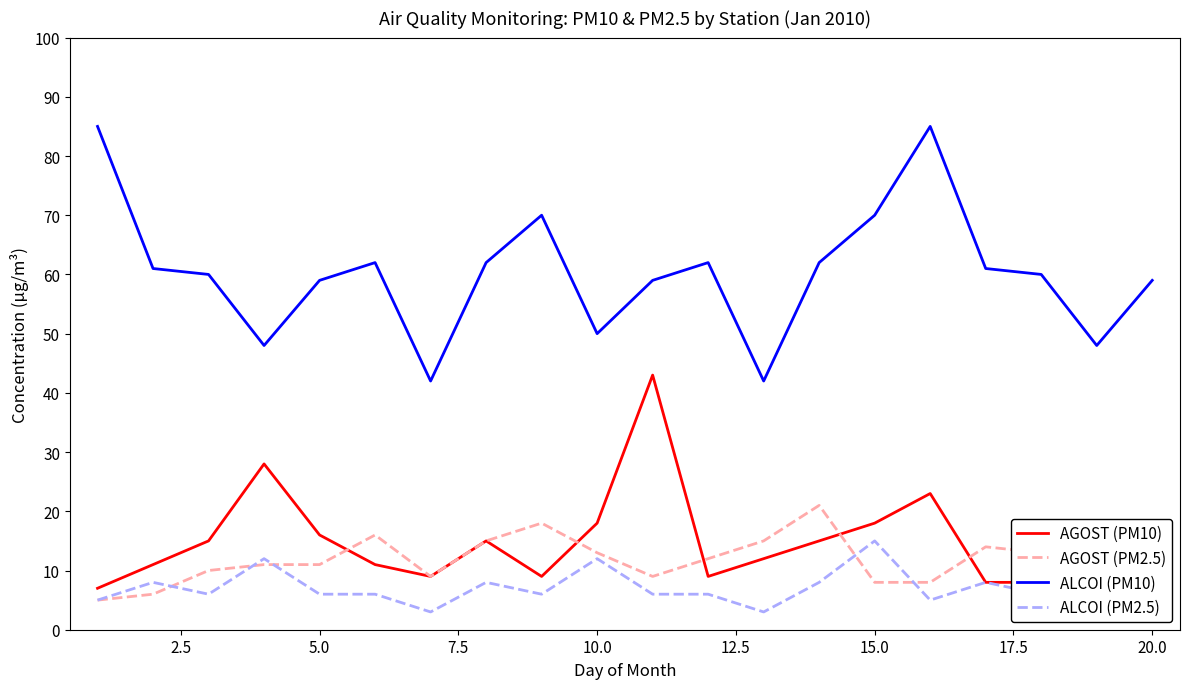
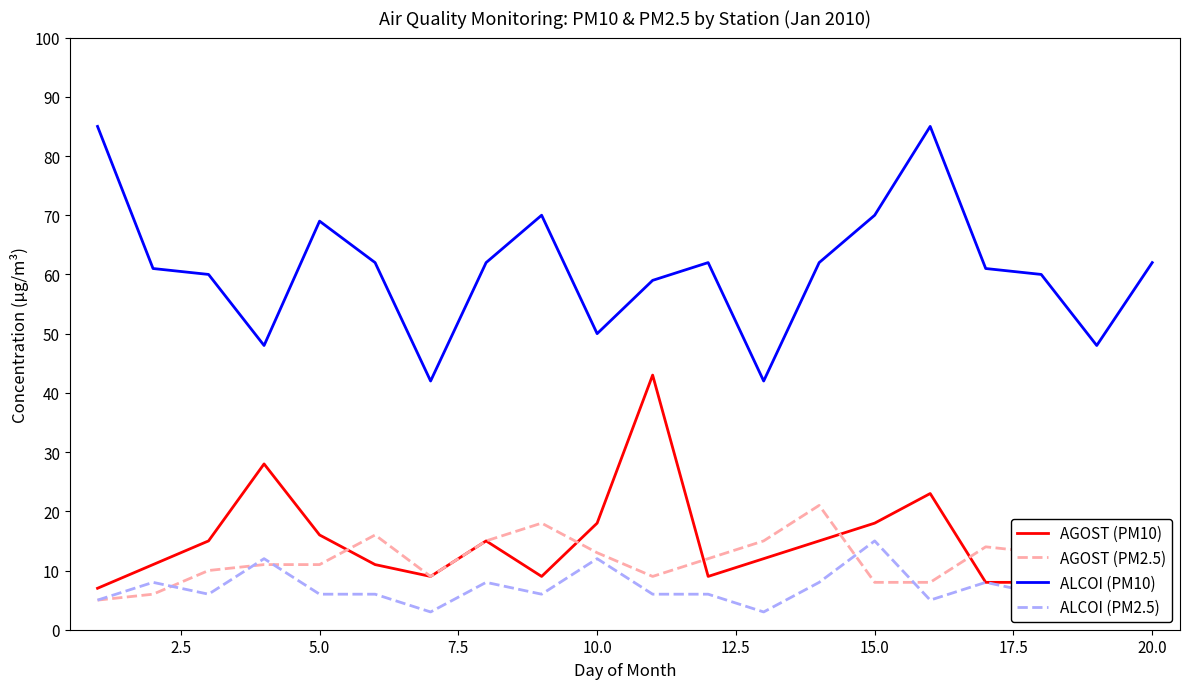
ALCOI (PM10), 5.0: 59 -> 69
ALCOI (PM10), 20.0: 59 -> 62
